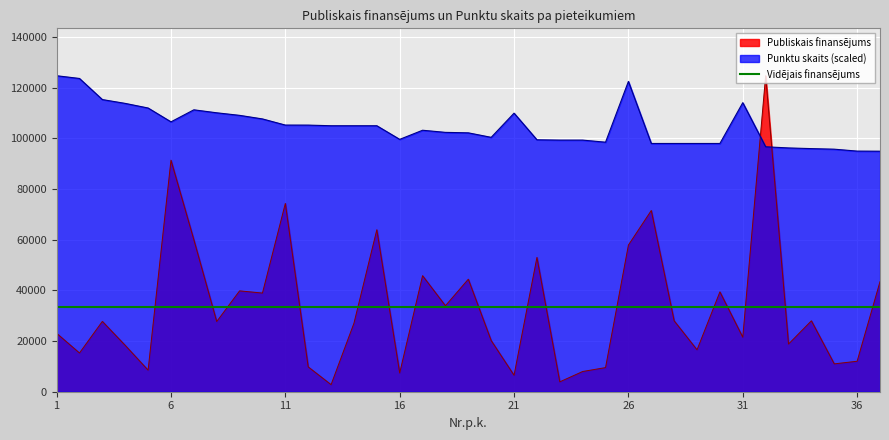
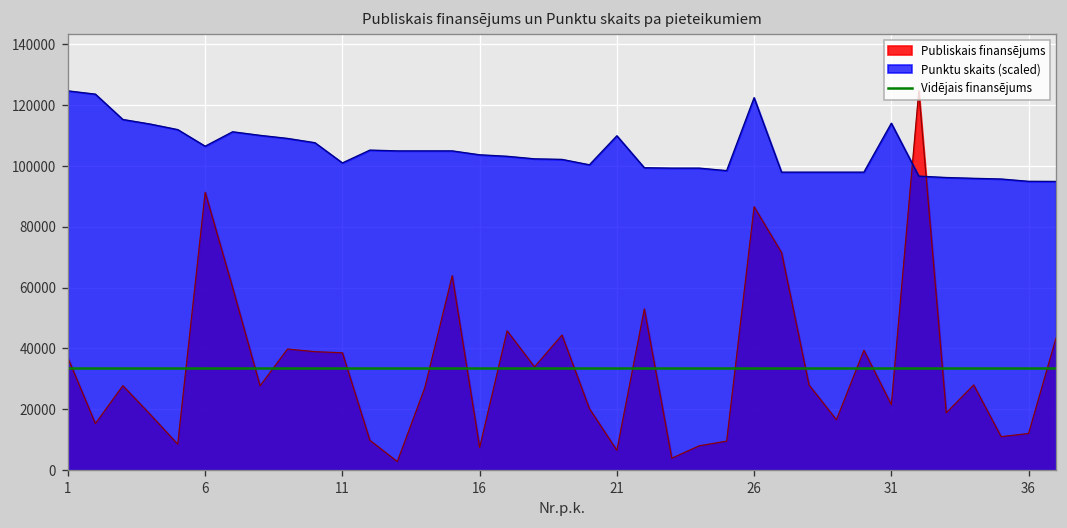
Publiskais finansējums, 1: 23000 -> 37000
Publiskais finansējums, 11: 74000 -> 39000
Punktu skaits (scaled), 11: 105000 -> 101000
Punktu skaits (scaled), 16: 100000 -> 104000
Publiskais finansējums, 26: 58000 -> 87000
